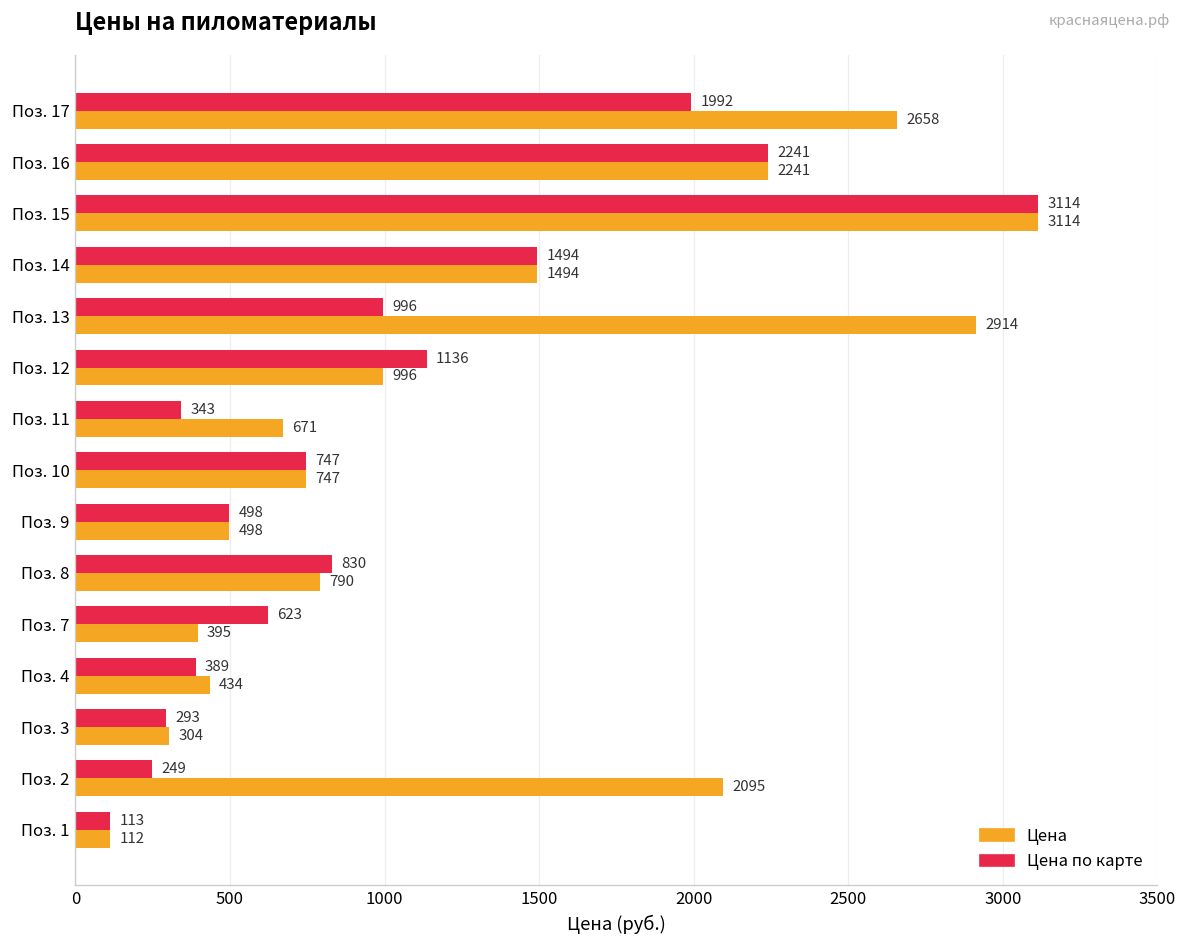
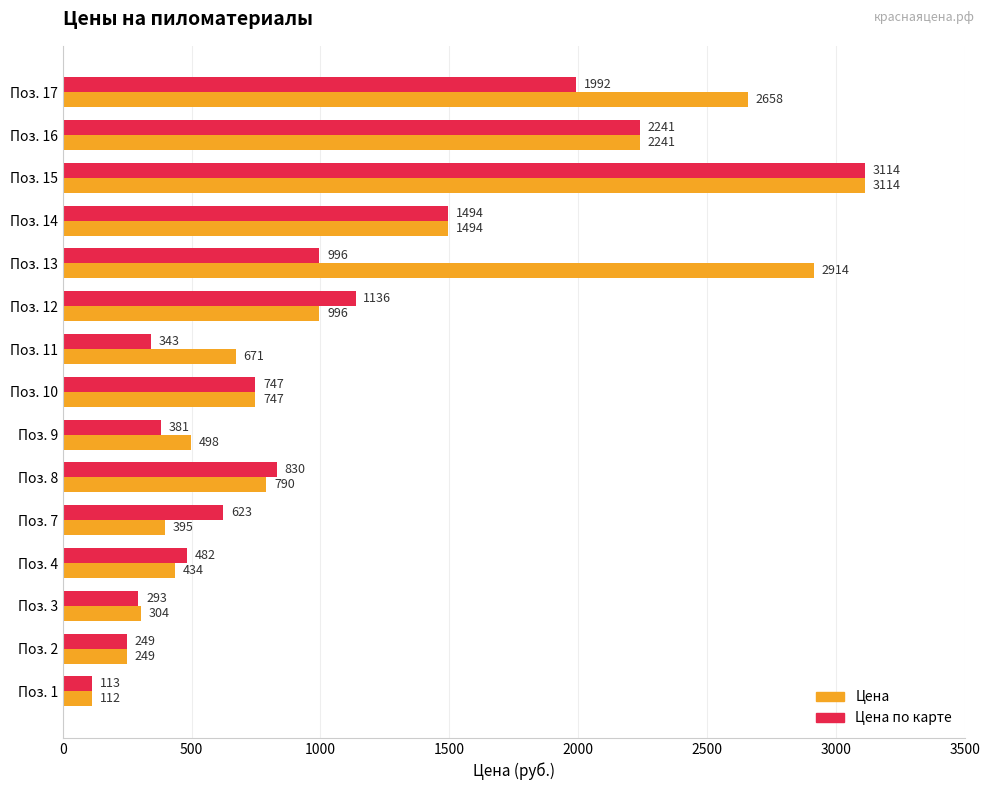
Цена по карте, Поз. 9: 498 -> 381
Цена по карте, Поз. 4: 389 -> 482
Цена, Поз. 2: 2095 -> 249
